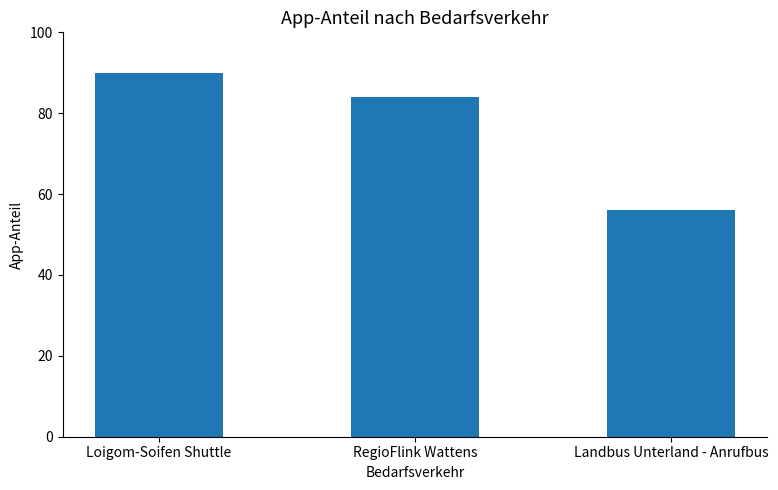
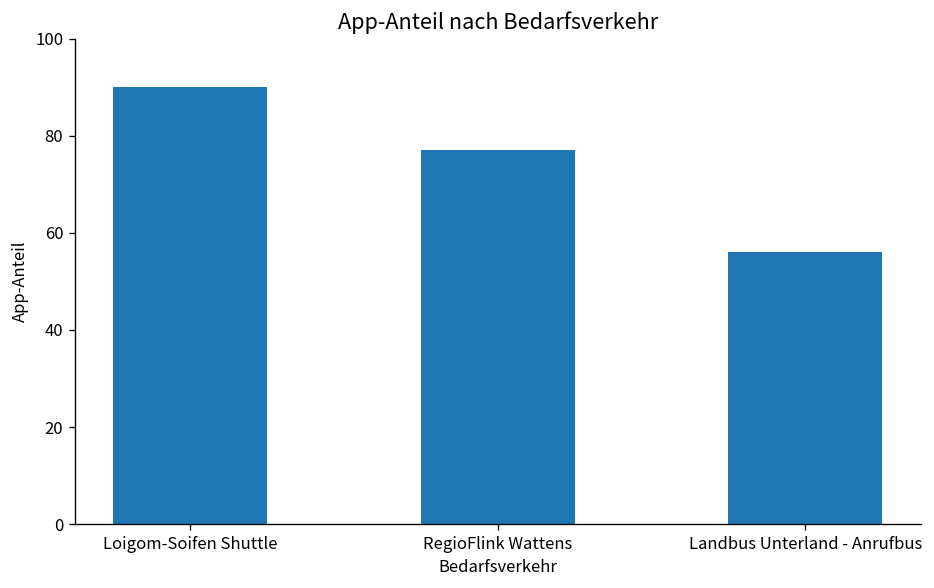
RegioFlink Wattens: 84 -> 77
